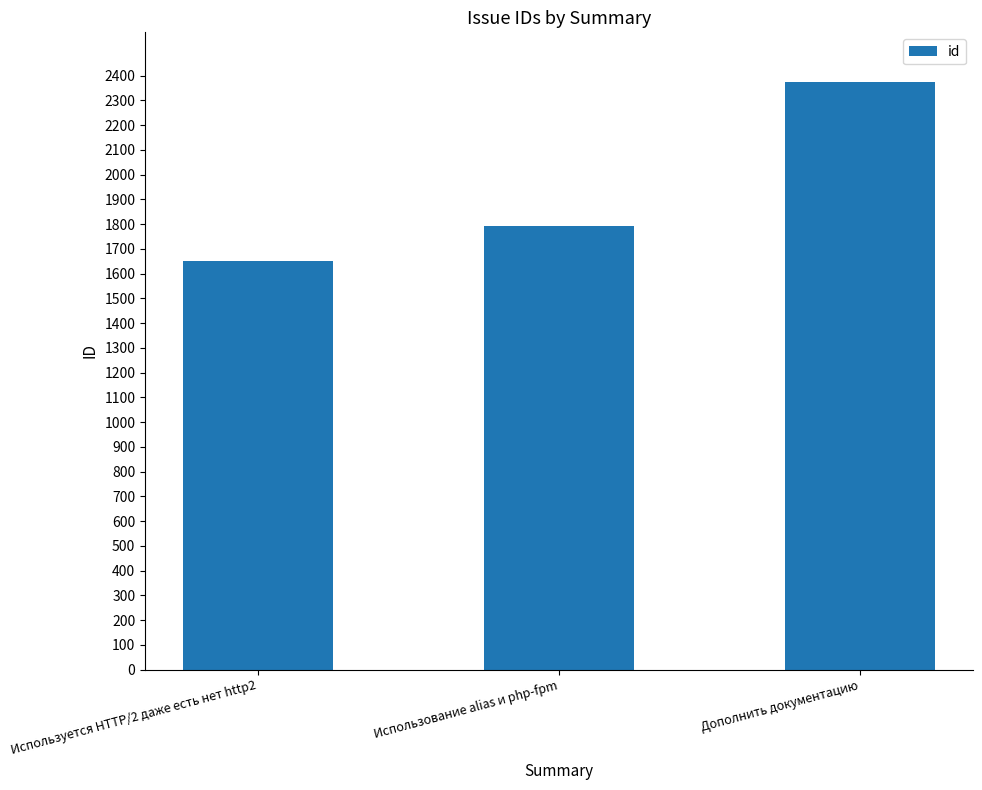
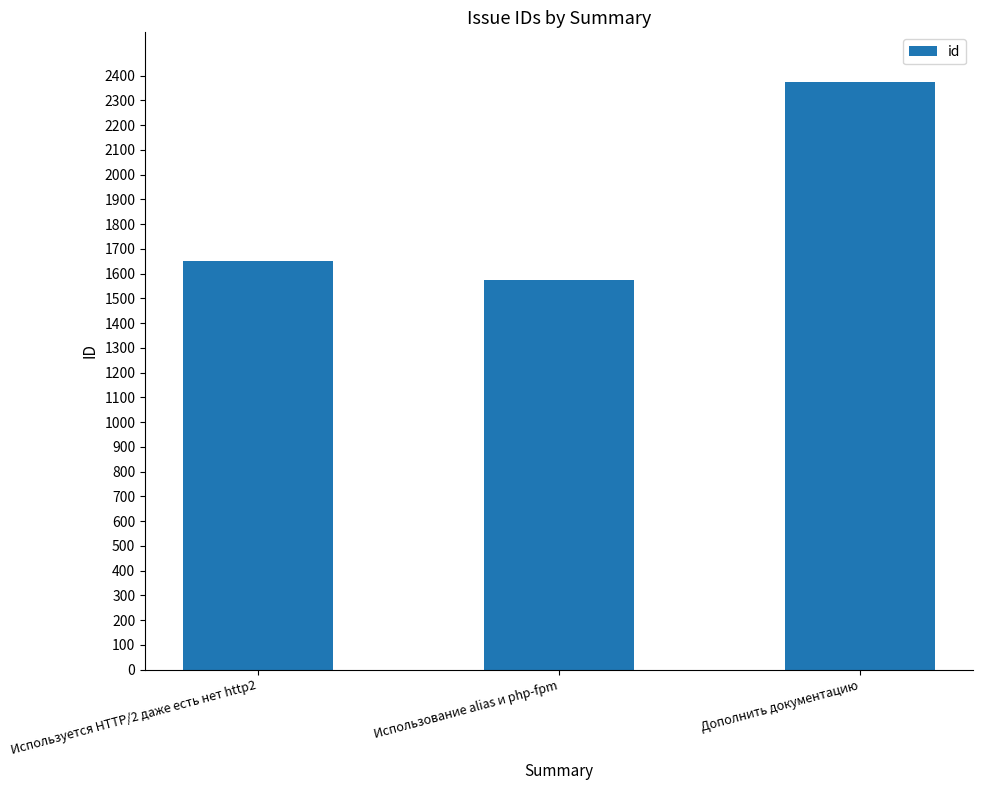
Использование alias и php-fpm: 1790 -> 1570
